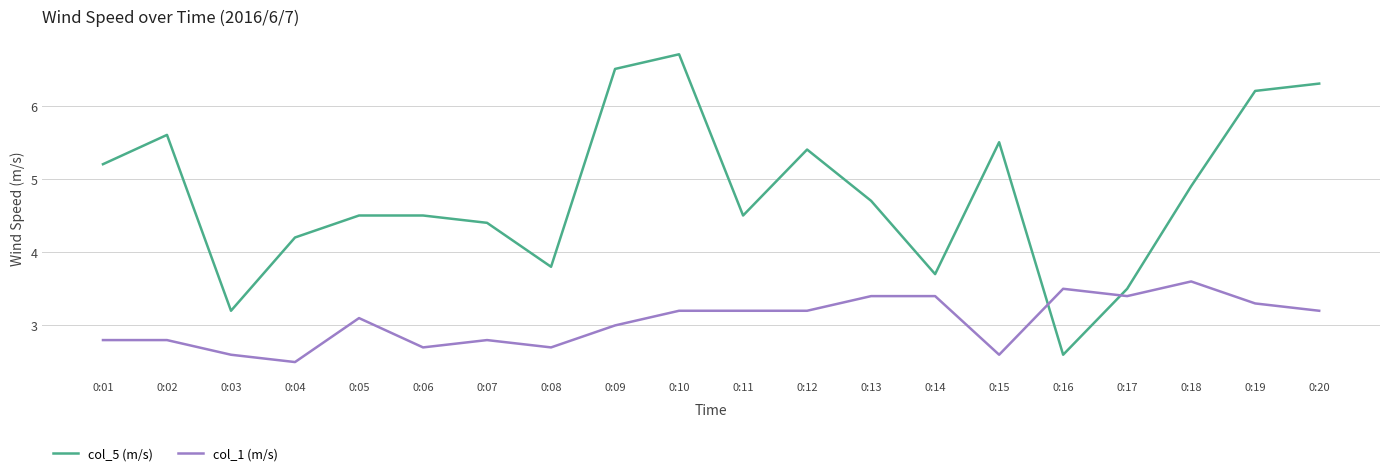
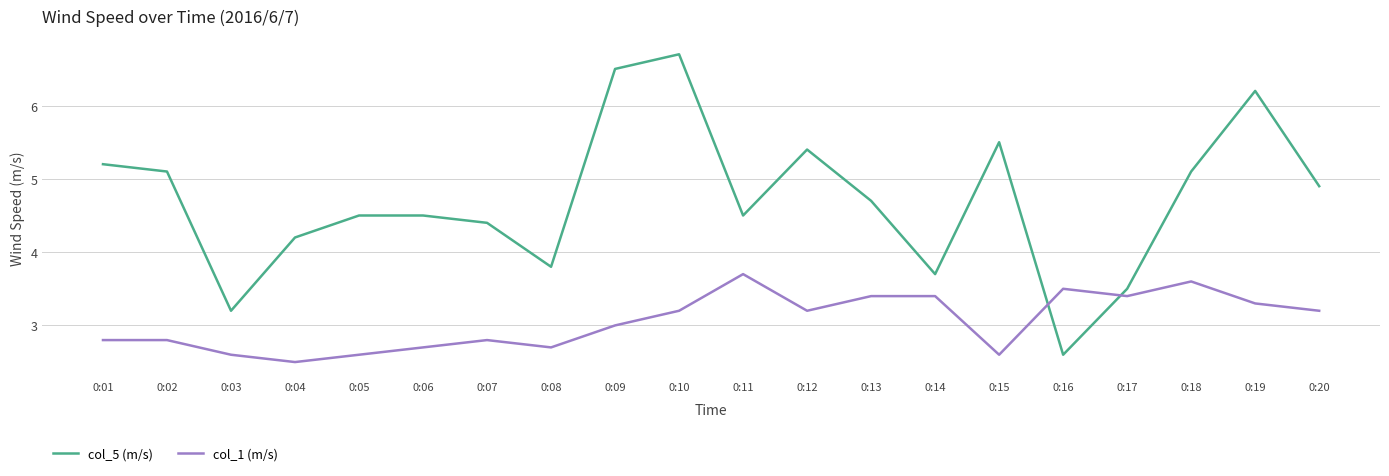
col_5 (m/s), 0:02: 5.6 -> 5.1
col_1 (m/s), 0:05: 3.1 -> 2.6
col_1 (m/s), 0:11: 3.2 -> 3.7
col_5 (m/s), 0:18: 4.9 -> 5.1
col_5 (m/s), 0:20: 6.3 -> 4.9
